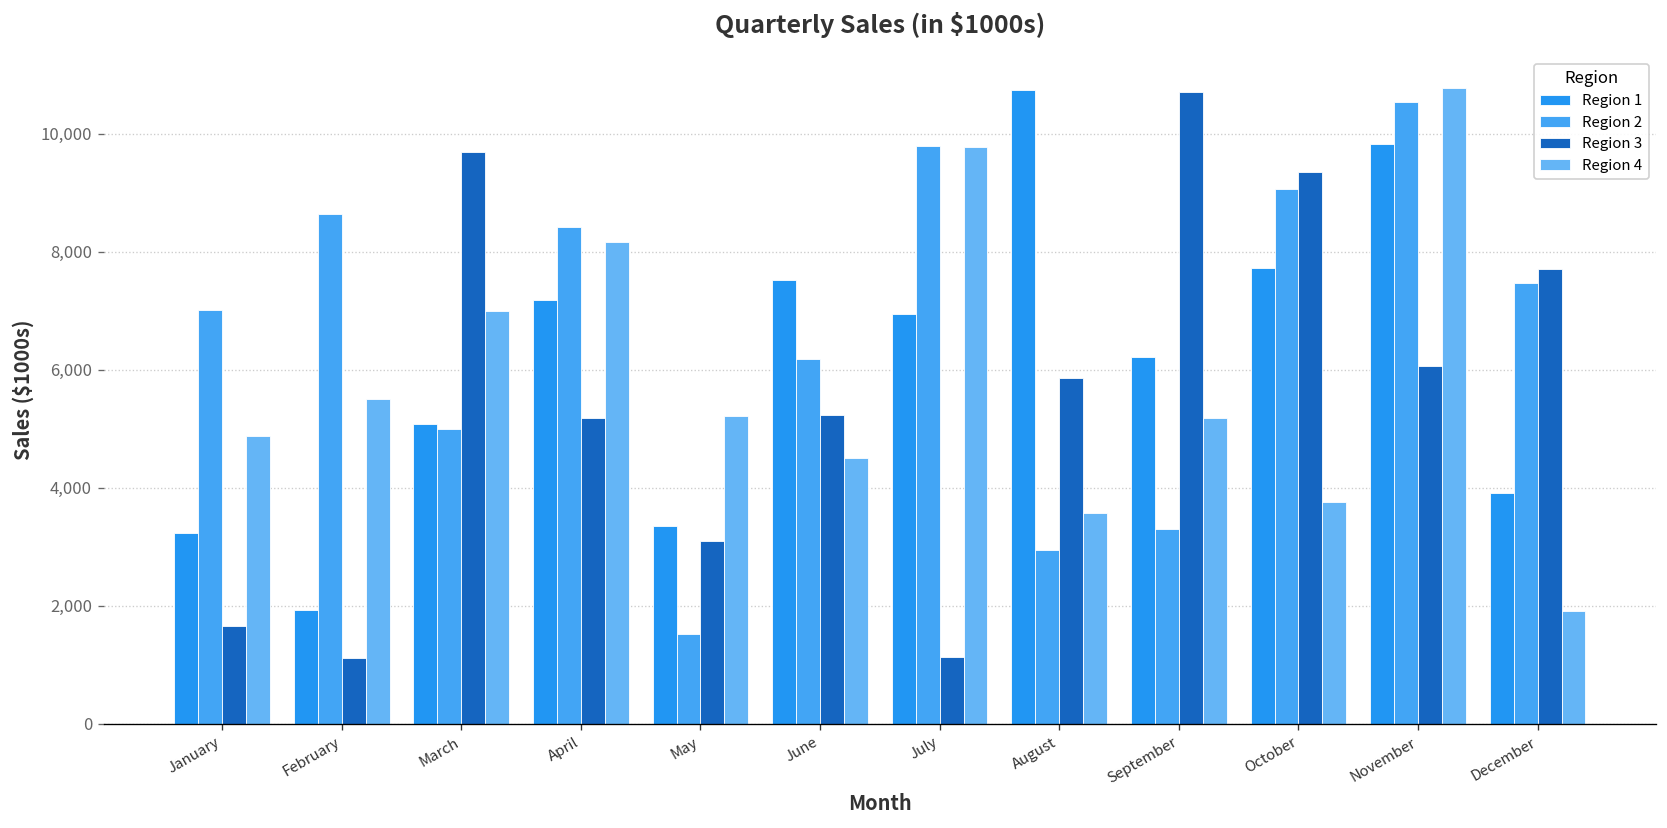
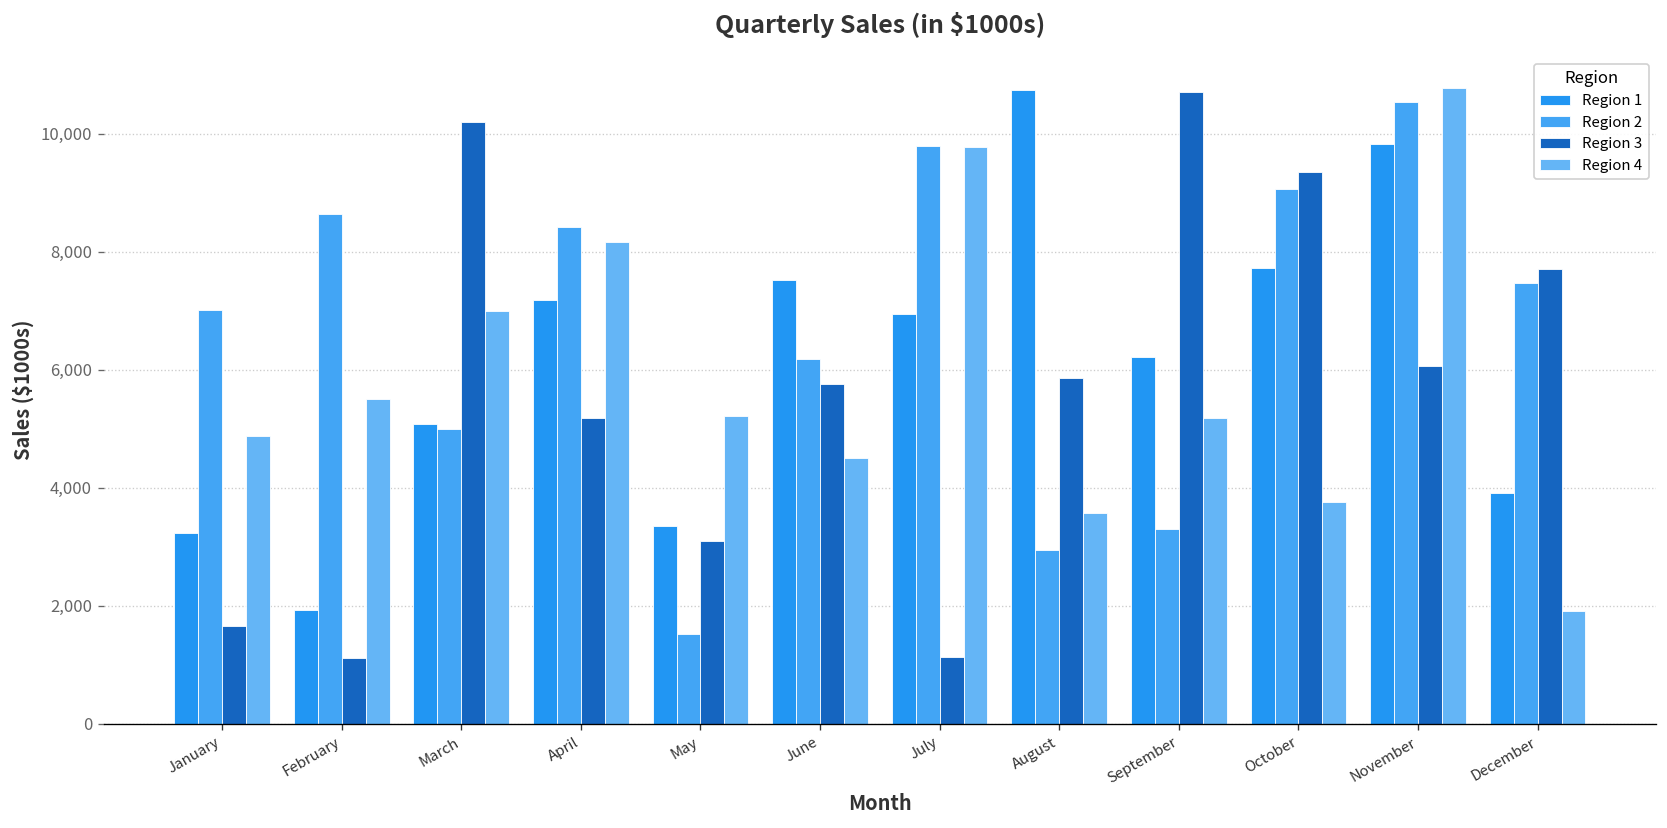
Region 3, March: 9,700 -> 10,200
Region 3, June: 5,200 -> 5,800
